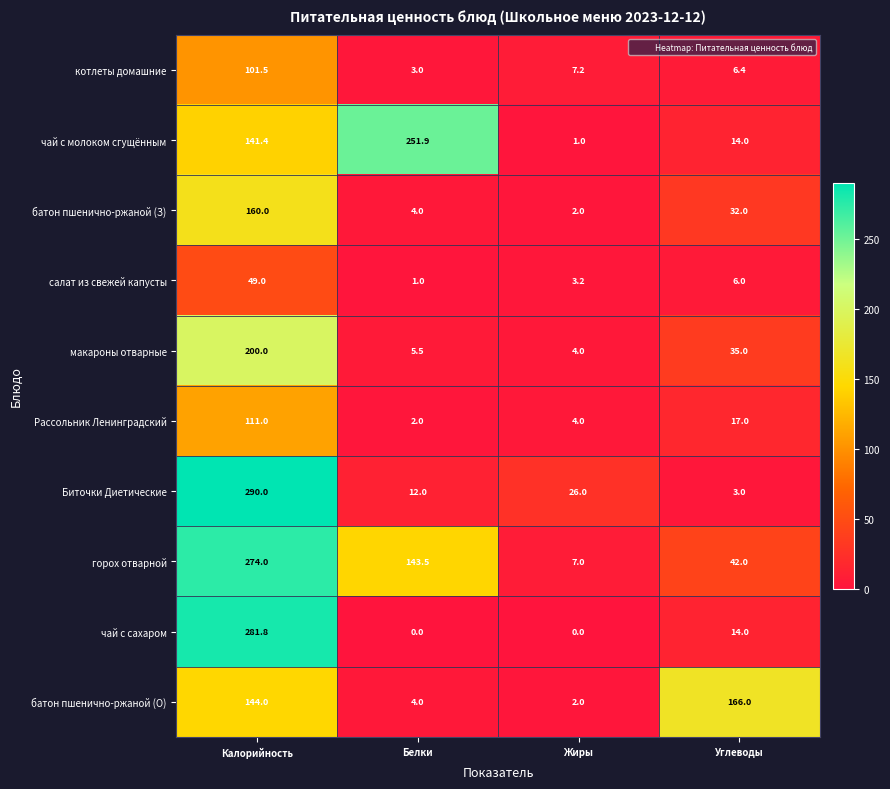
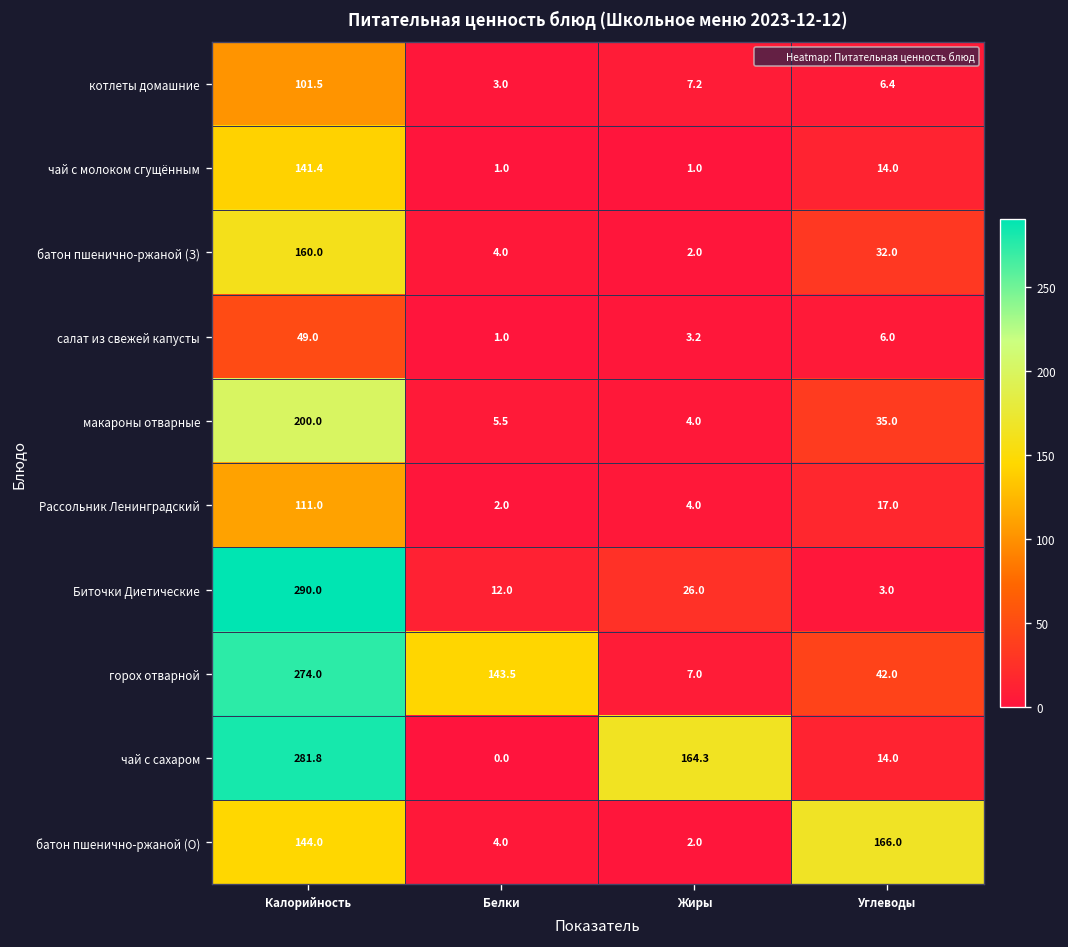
чай с молоком сгущённым, Белки: 251.9 -> 1.0
чай с сахаром, Жиры: 0.0 -> 164.3
